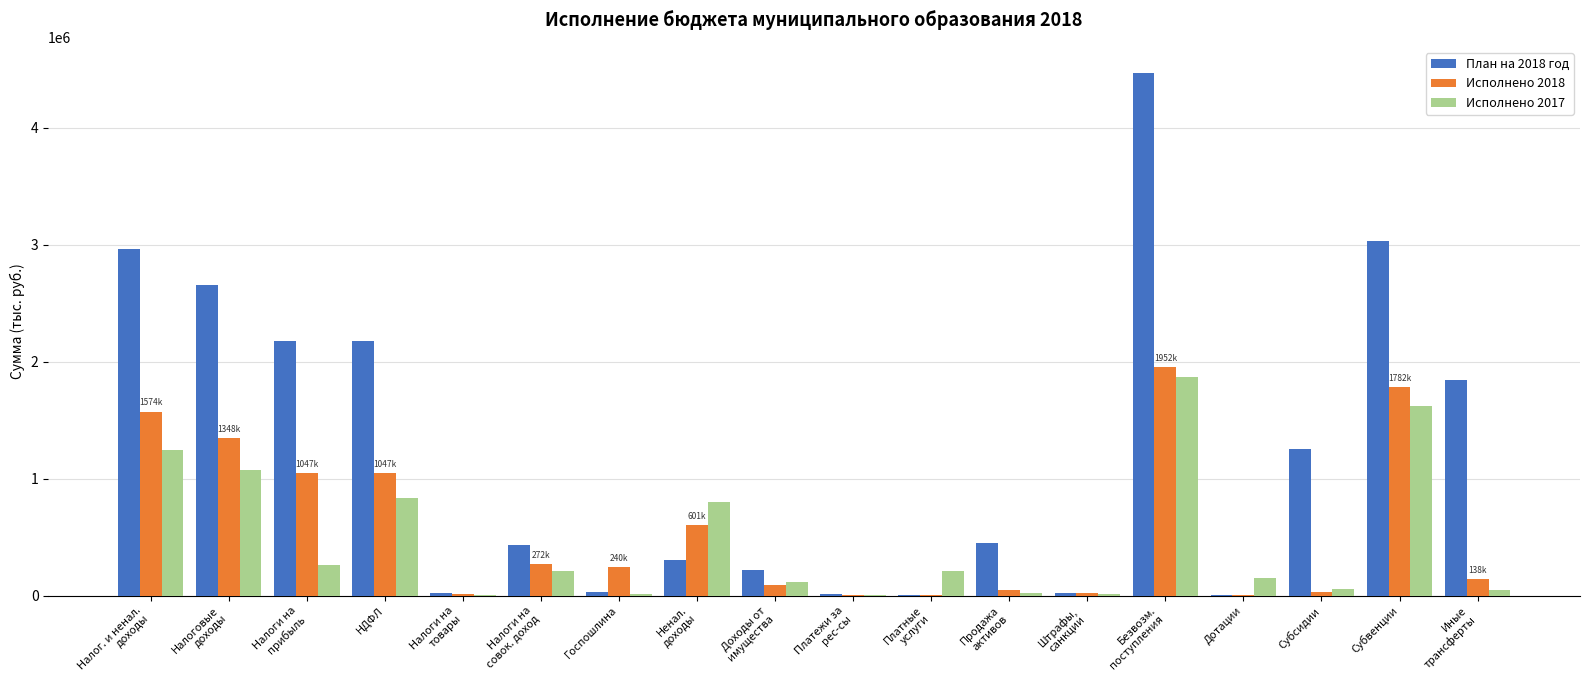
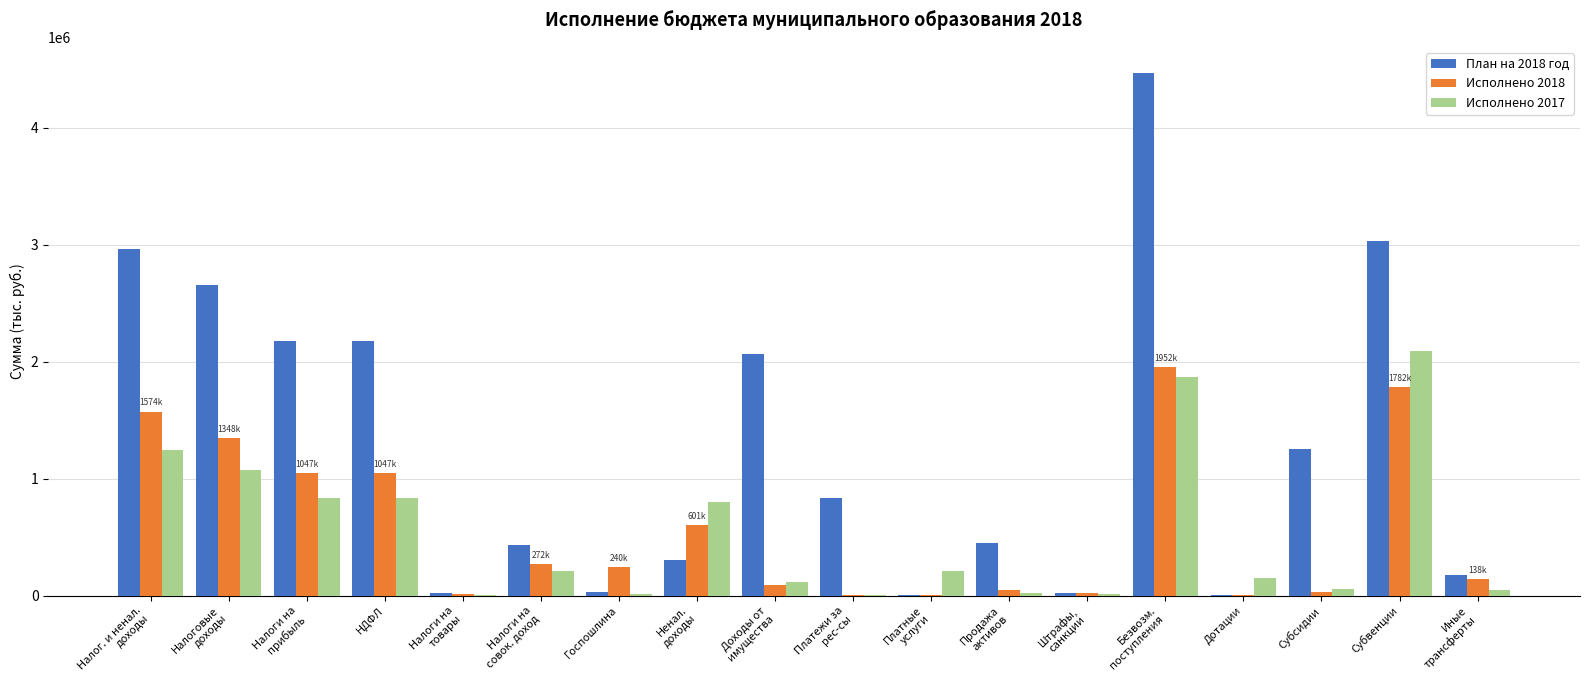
Исполнено 2017, Налоги на прибыль: 260000 -> 840000
План на 2018 год, Доходы от имущества: 220000 -> 2070000
План на 2018 год, Платежи за рес-сы: 10000 -> 830000
Исполнено 2017, Субвенции: 1620000 -> 2090000
План на 2018 год, Иные трансферты: 1850000 -> 180000
